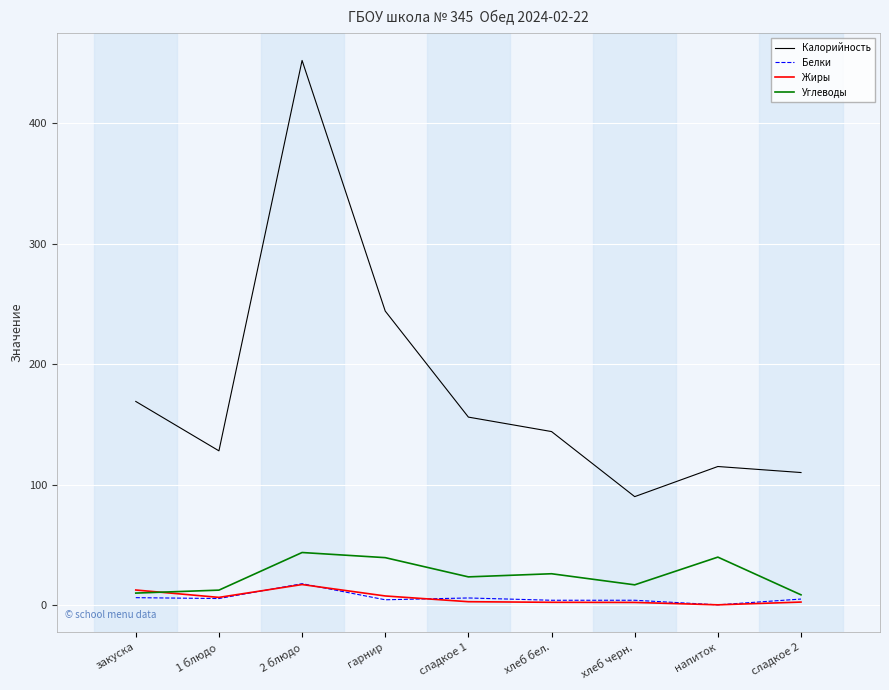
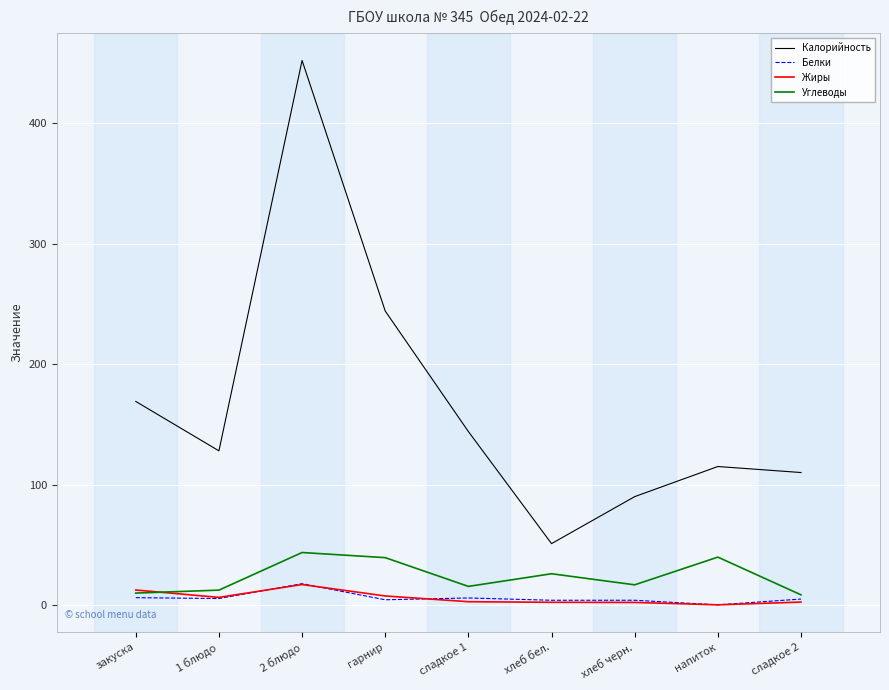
Калорийность, сладкое 1: 156 -> 144
Углеводы, сладкое 1: 23 -> 16
Калорийность, хлеб бел.: 144 -> 51
